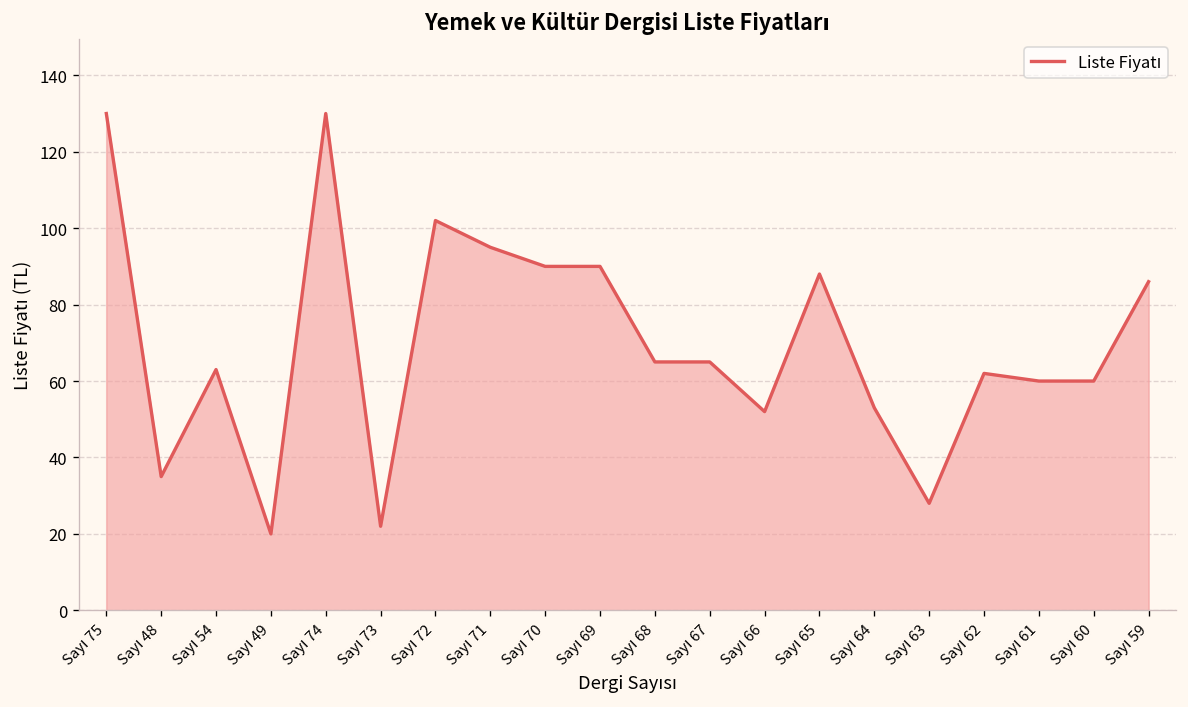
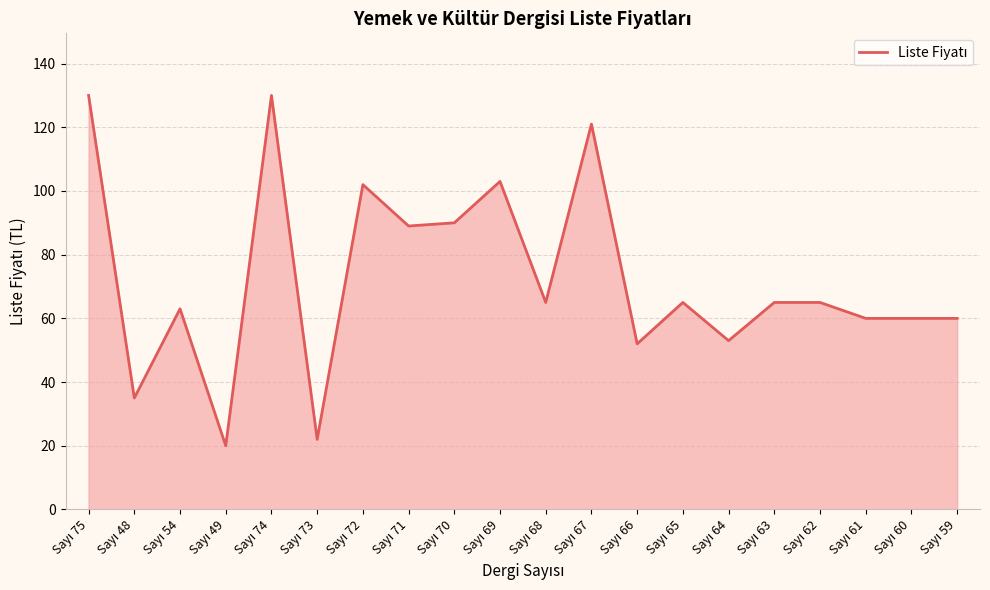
Sayı 71: 95 -> 89
Sayı 69: 90 -> 103
Sayı 67: 65 -> 121
Sayı 65: 88 -> 65
Sayı 63: 28 -> 65
Sayı 62: 62 -> 65
Sayı 59: 86 -> 60
